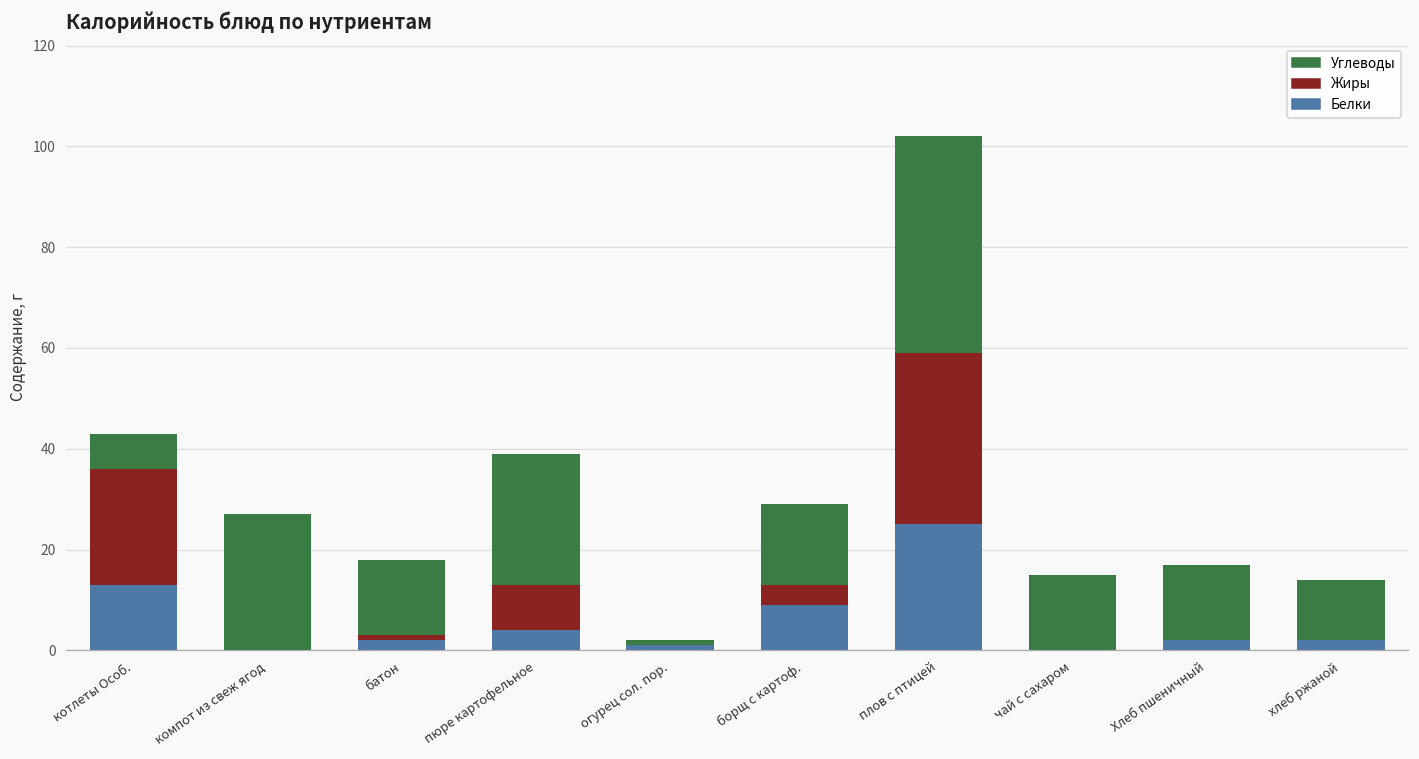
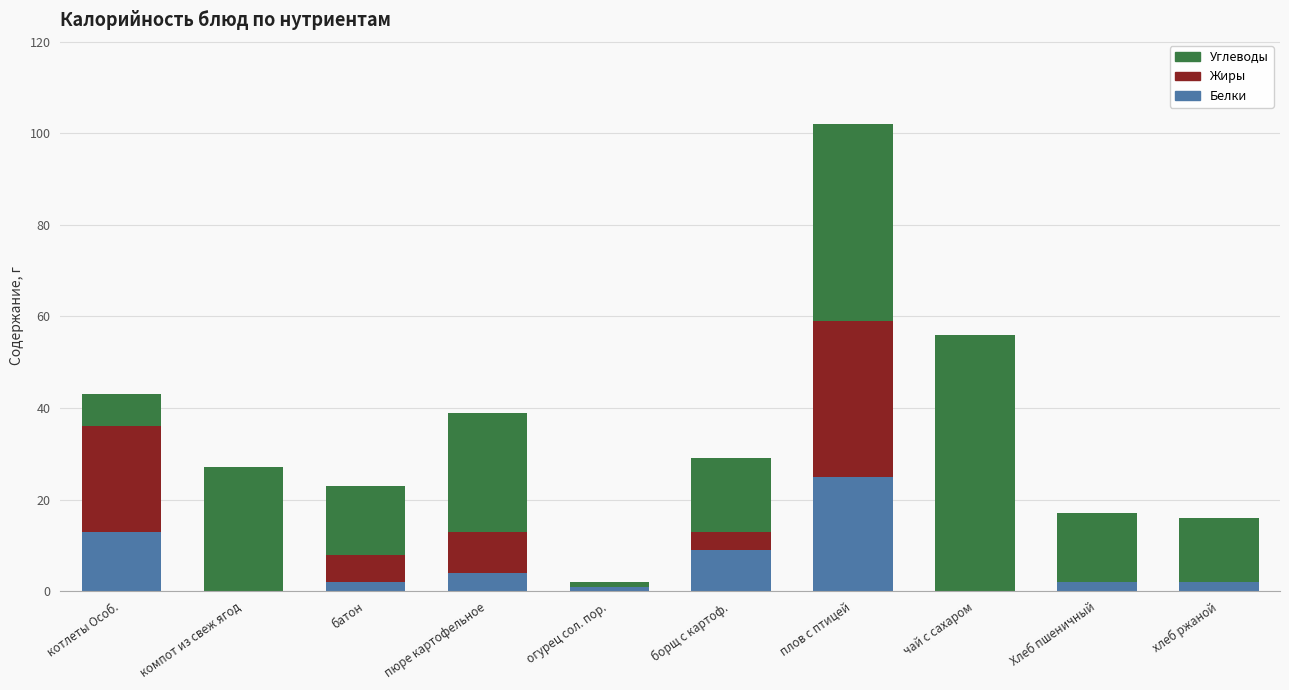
Жиры, батон: 1 -> 6
Углеводы, чай с сахаром: 15 -> 56
Углеводы, хлеб ржаной: 12 -> 14
